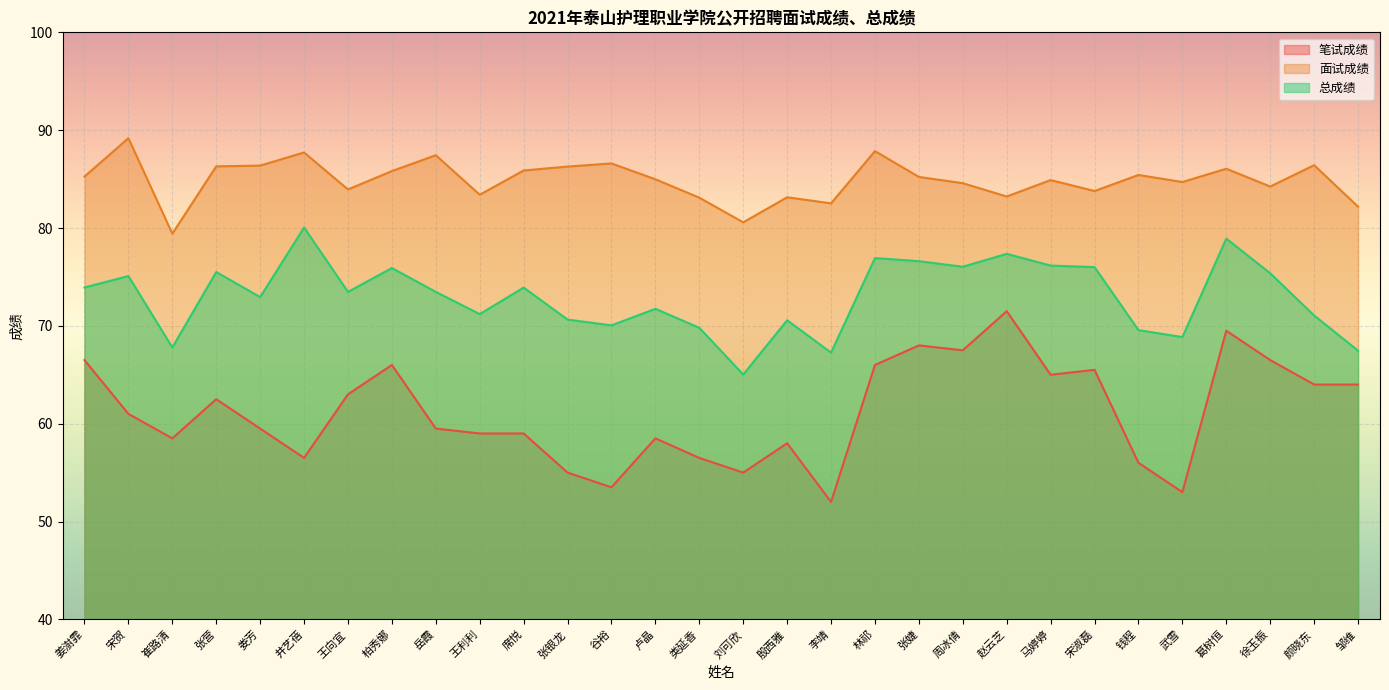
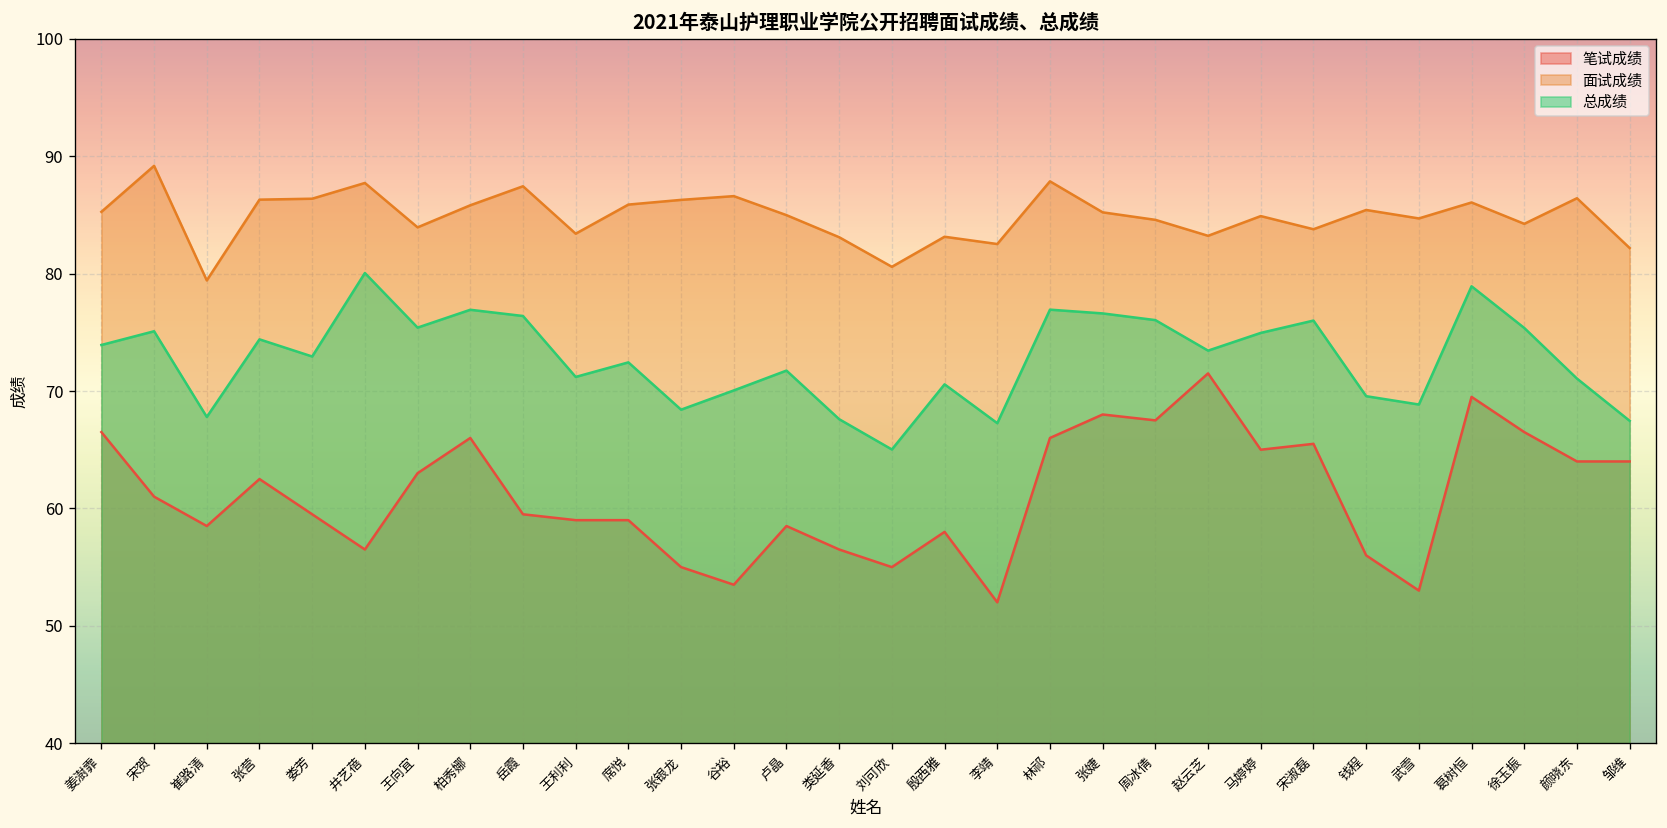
总成绩, 张营: 76 -> 74
总成绩, 王向宜: 73 -> 75
总成绩, 柏秀娜: 76 -> 77
总成绩, 岳霞: 73 -> 76
总成绩, 席悦: 74 -> 72
总成绩, 张银龙: 71 -> 68
总成绩, 类延香: 70 -> 68
总成绩, 赵云芝: 77 -> 73
总成绩, 马婷婷: 76 -> 75
